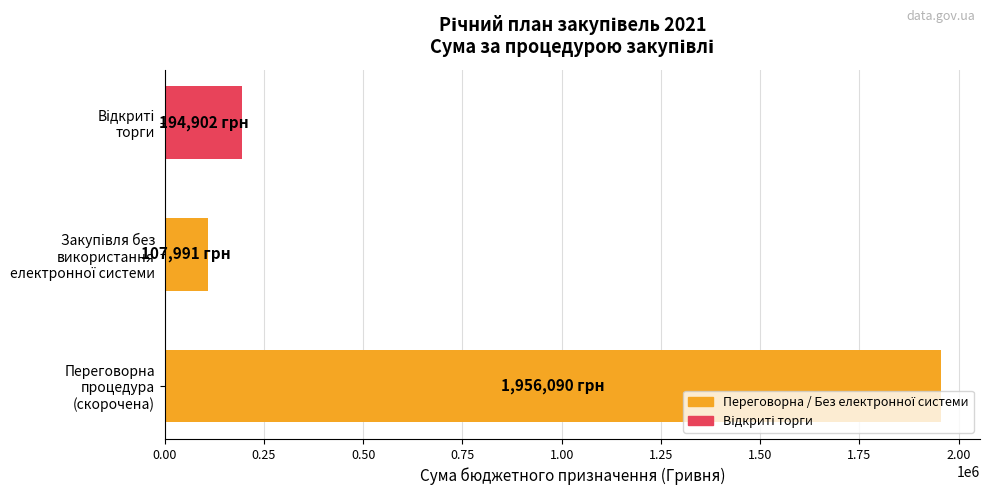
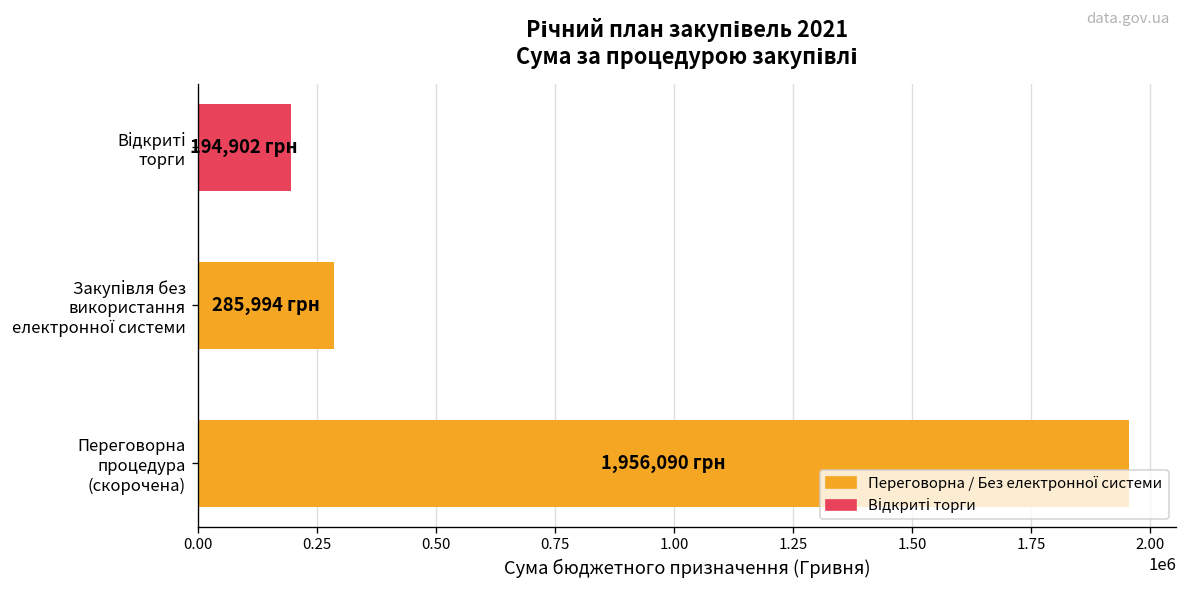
Закупівля без використання електронної системи: 107,991 -> 285,994
